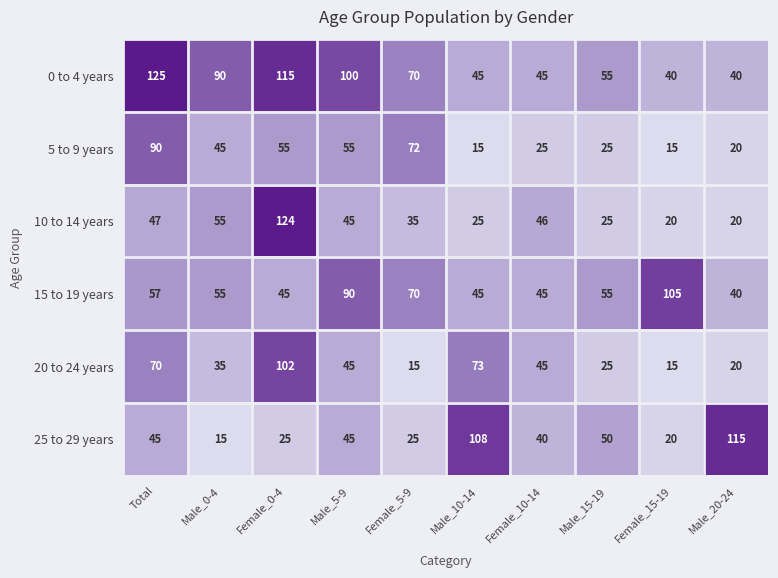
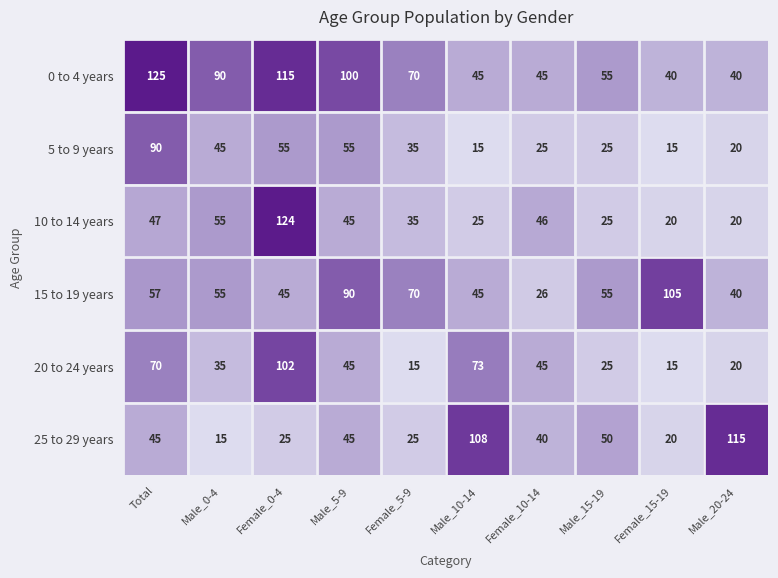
5 to 9 years, Female_5-9: 72 -> 35
15 to 19 years, Female_10-14: 45 -> 26
